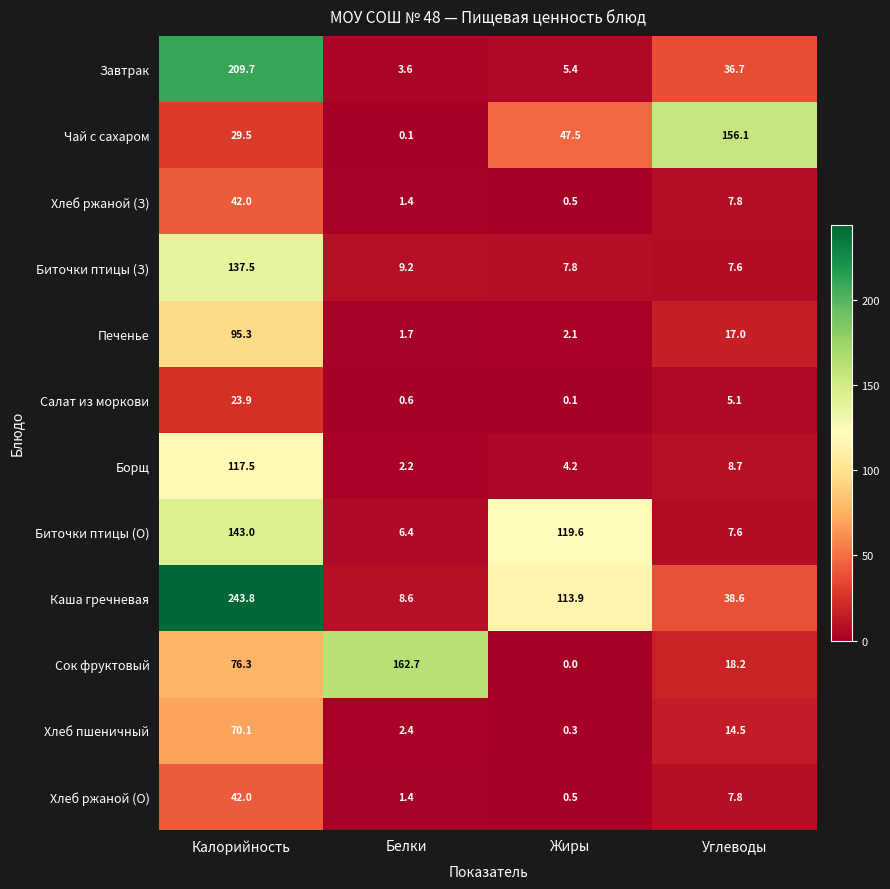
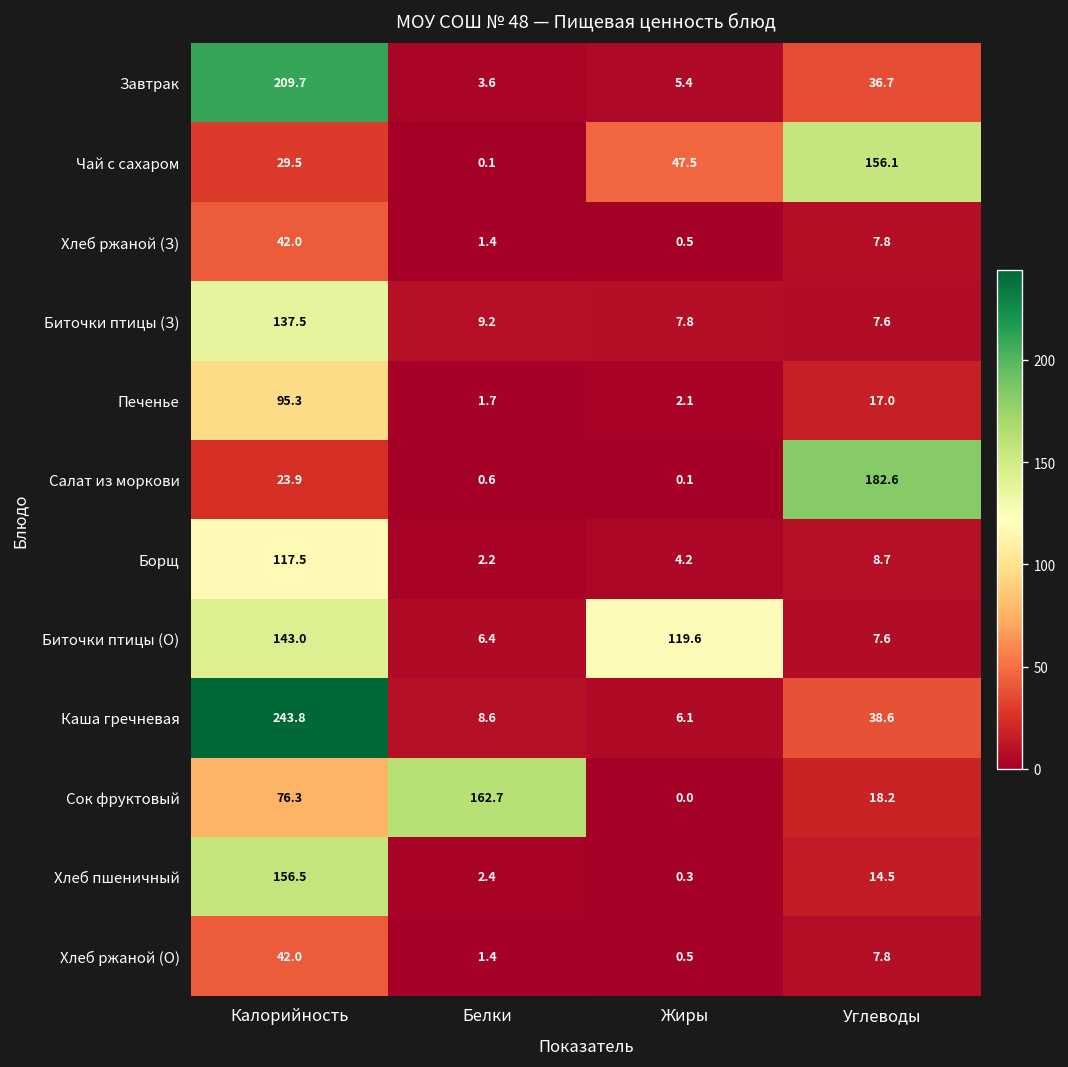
Салат из моркови, Углеводы: 5.1 -> 182.6
Каша гречневая, Жиры: 113.9 -> 6.1
Хлеб пшеничный, Калорийность: 70.1 -> 156.5
